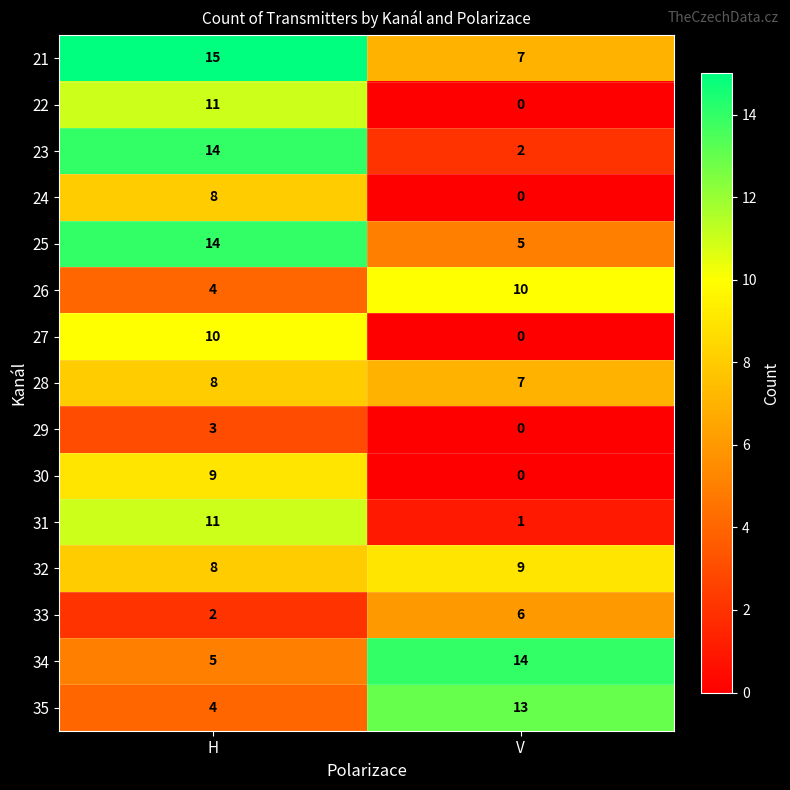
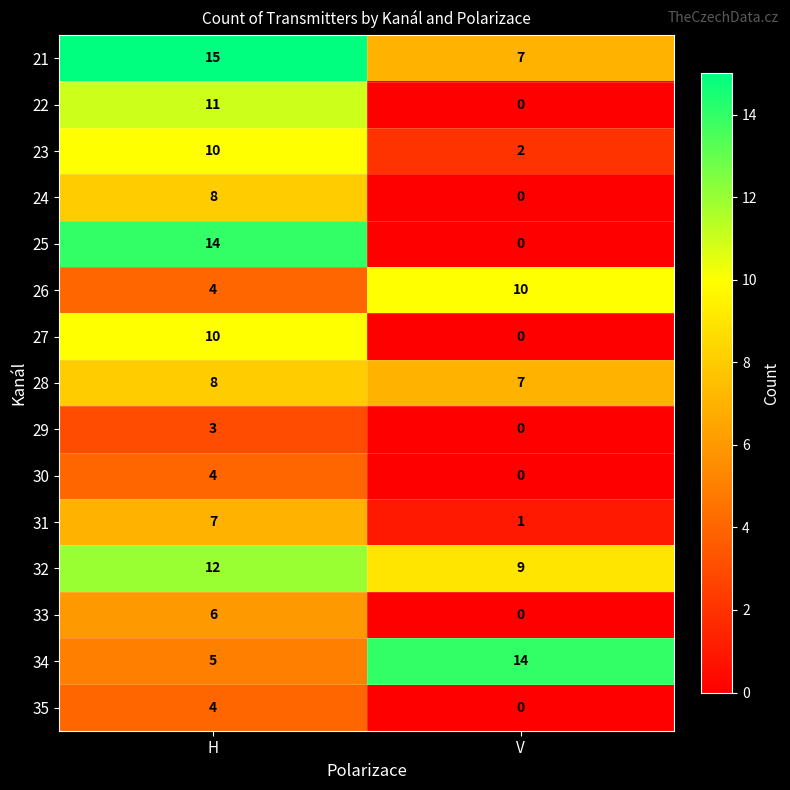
23, H: 14 -> 10
25, V: 5 -> 0
30, H: 9 -> 4
31, H: 11 -> 7
32, H: 8 -> 12
33, H: 2 -> 6
33, V: 6 -> 0
35, V: 13 -> 0
